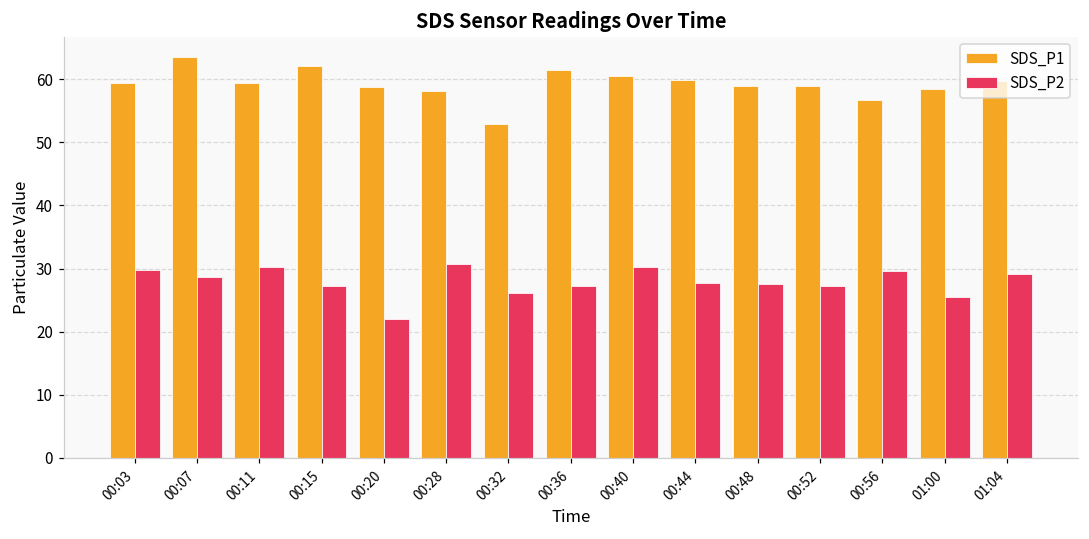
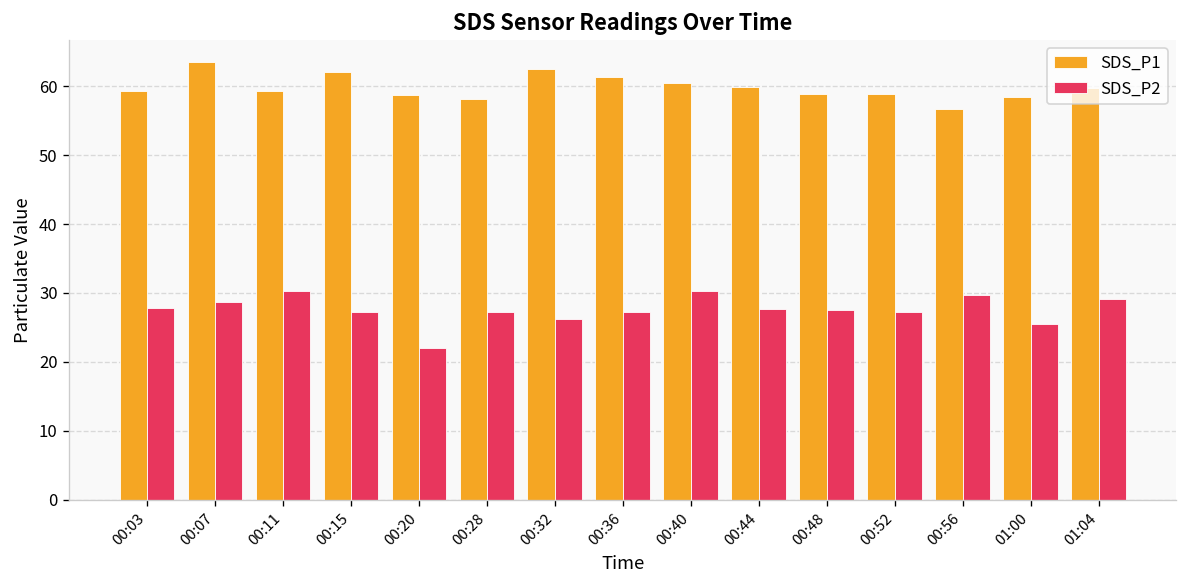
SDS_P2, 00:03: 30 -> 28
SDS_P2, 00:28: 31 -> 27
SDS_P1, 00:32: 53 -> 62
